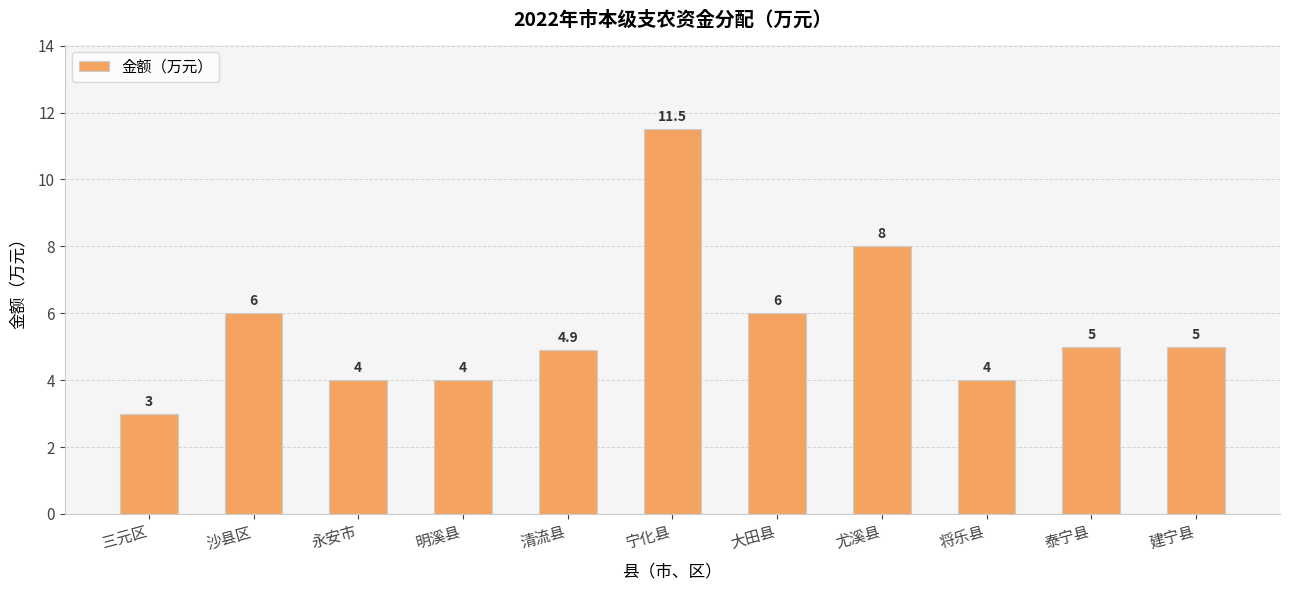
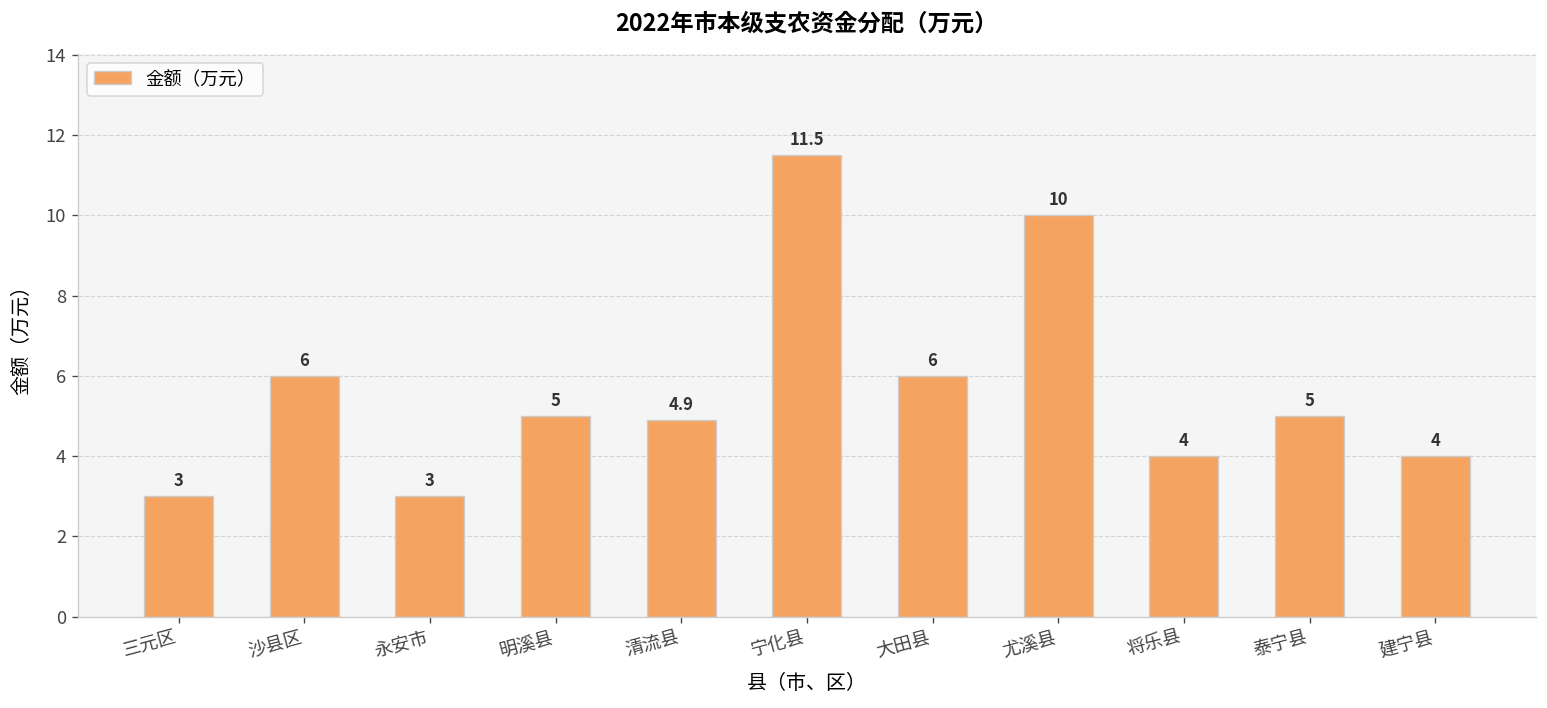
永安市: 4 -> 3
明溪县: 4 -> 5
尤溪县: 8 -> 10
建宁县: 5 -> 4
